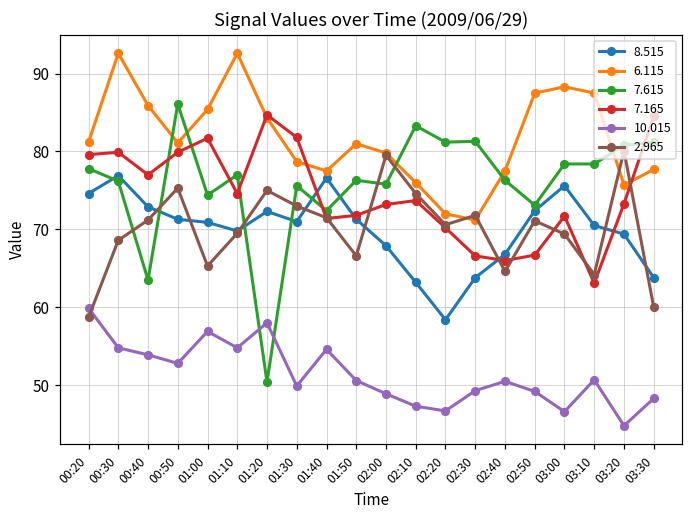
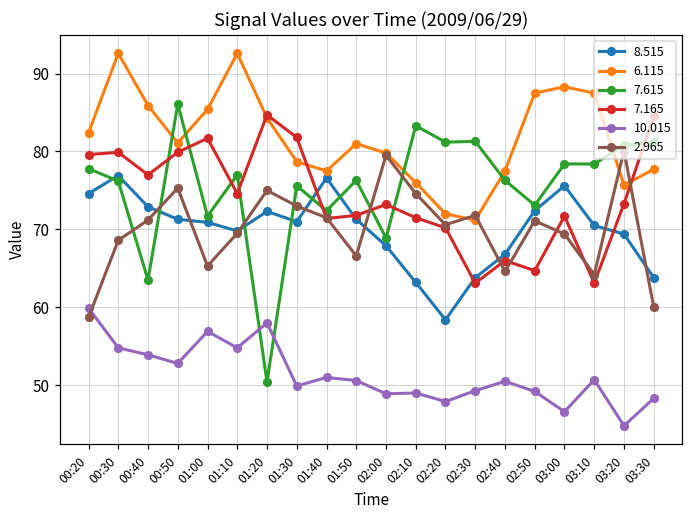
6.115, 00:20: 81 -> 82
7.615, 01:00: 74 -> 72
10.015, 01:40: 55 -> 51
7.615, 02:00: 76 -> 69
7.165, 02:10: 74 -> 72
10.015, 02:10: 47 -> 49
10.015, 02:20: 47 -> 48
7.165, 02:30: 67 -> 63
7.165, 02:50: 67 -> 65
